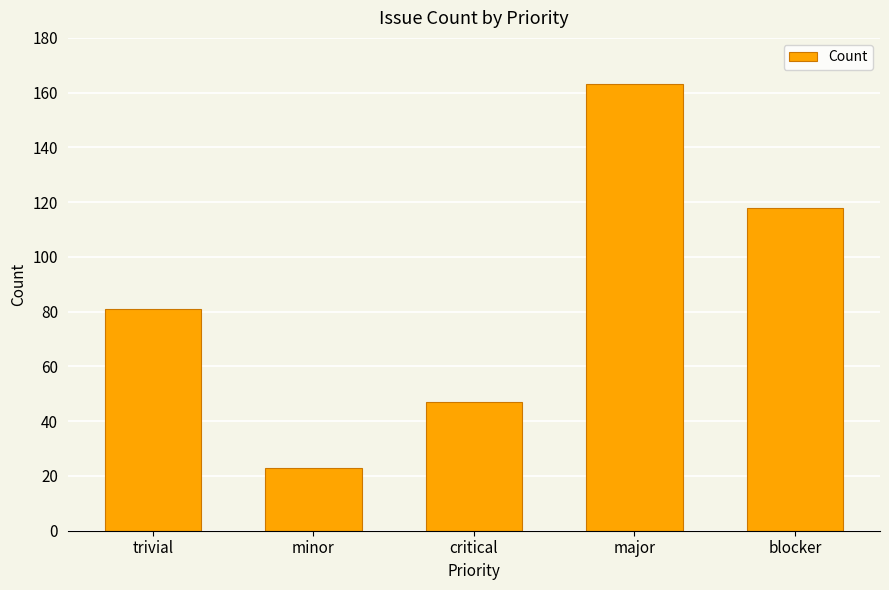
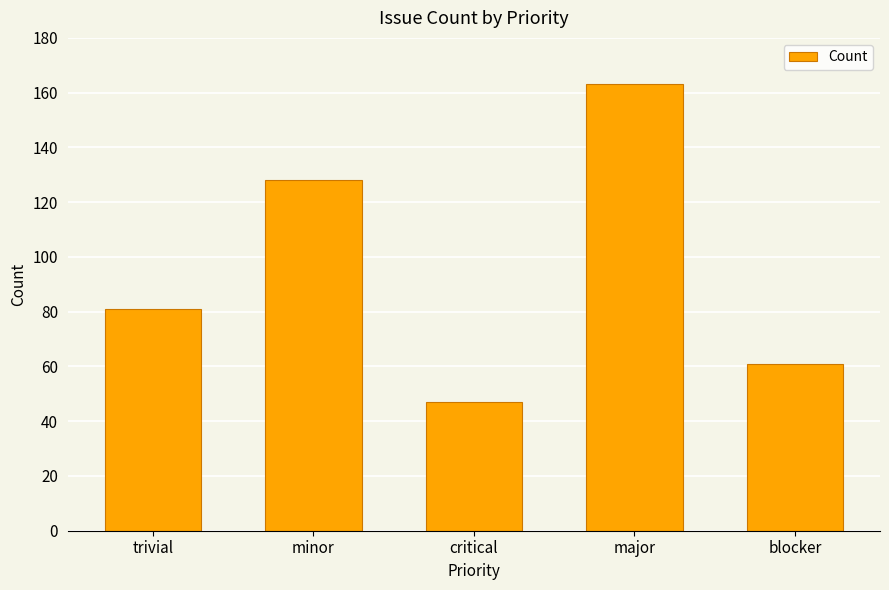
minor: 23 -> 128
blocker: 118 -> 61
